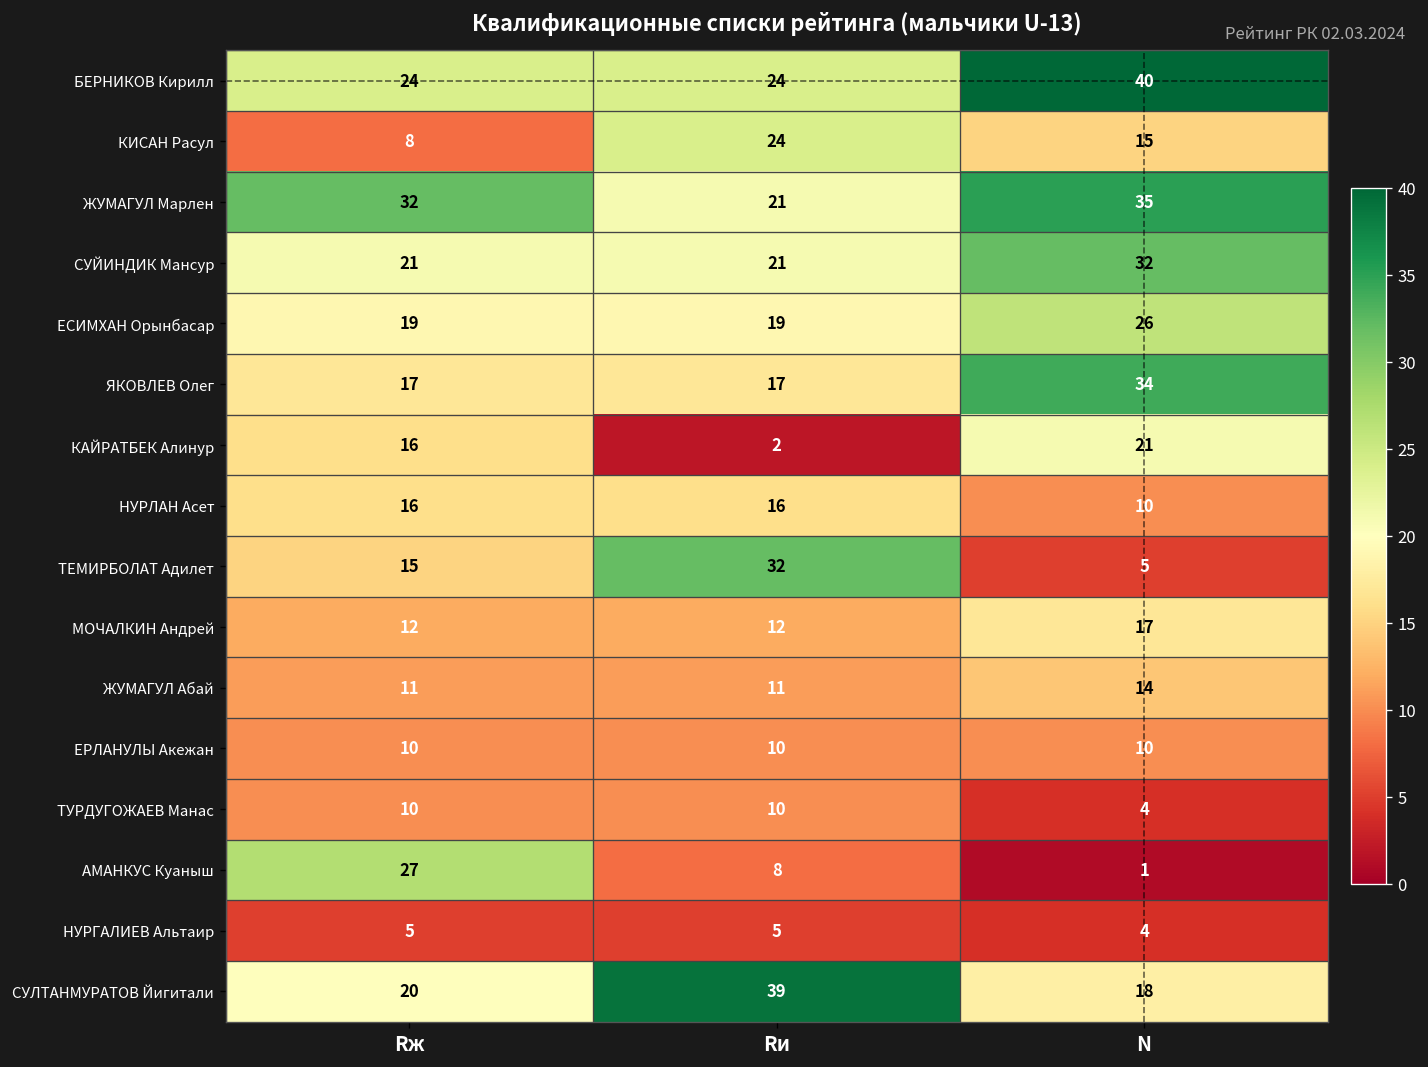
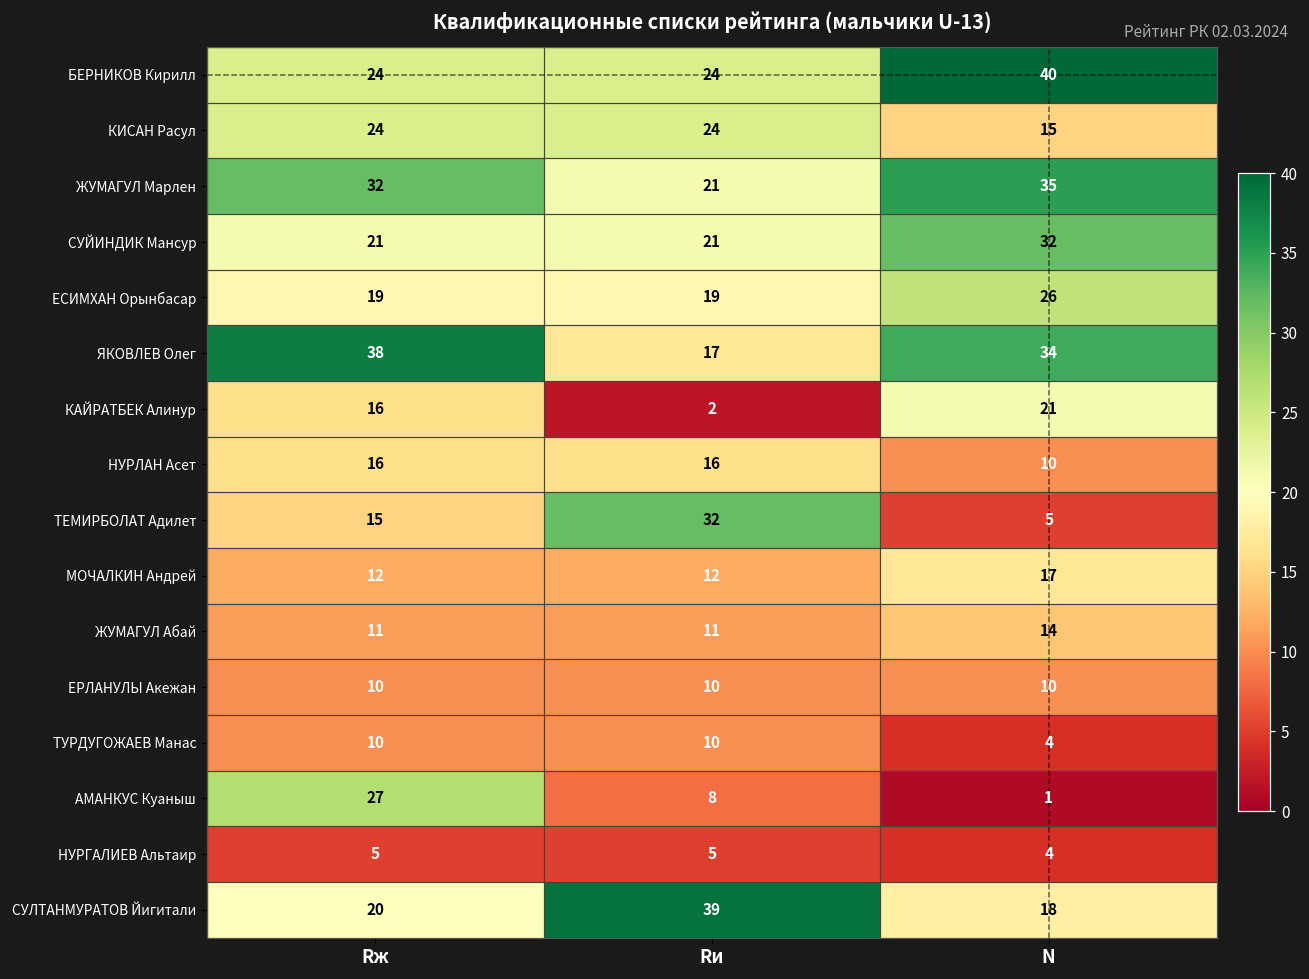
КИСАН Расул, Rж: 8 -> 24
ЯКОВЛЕВ Олег, Rж: 17 -> 38
